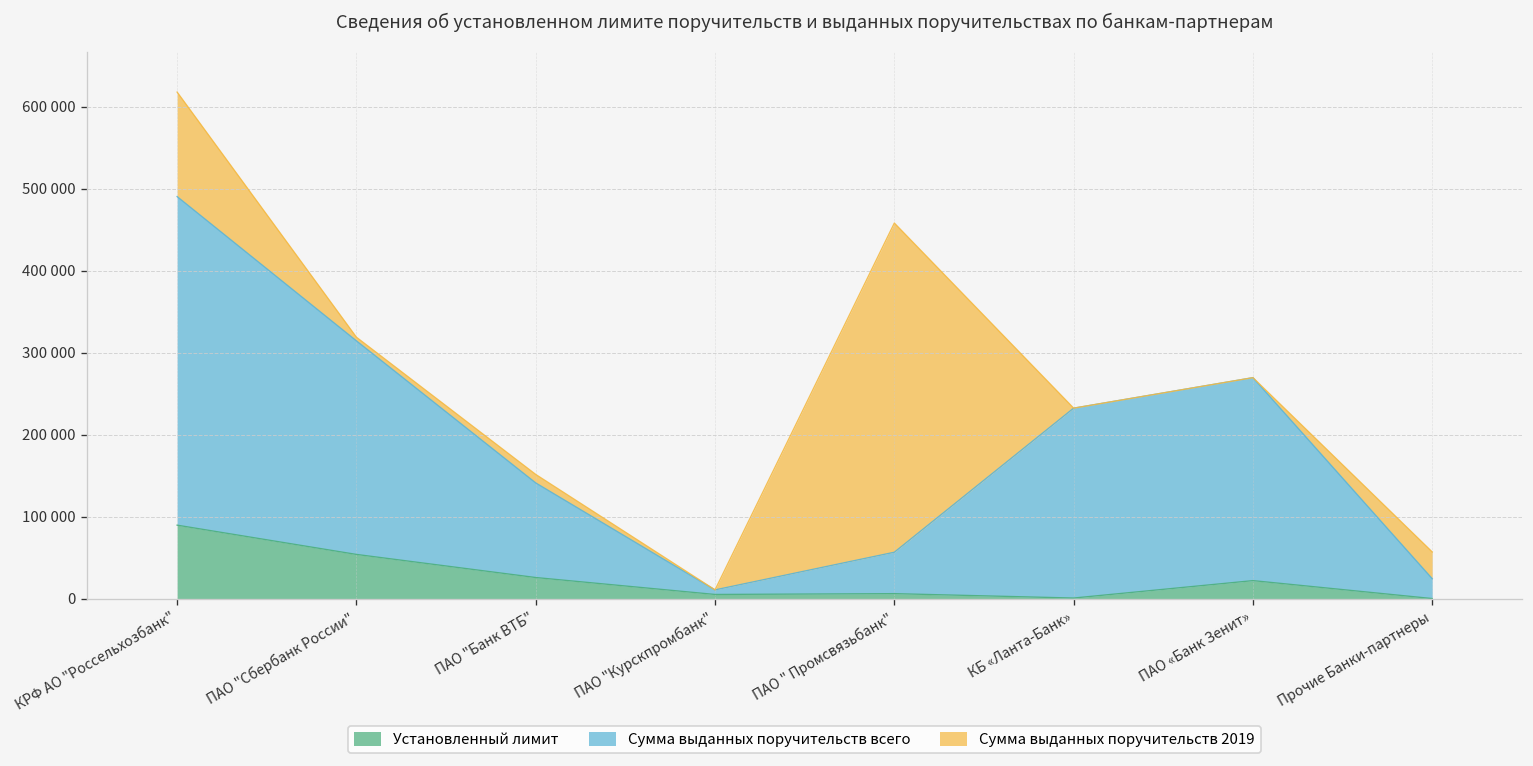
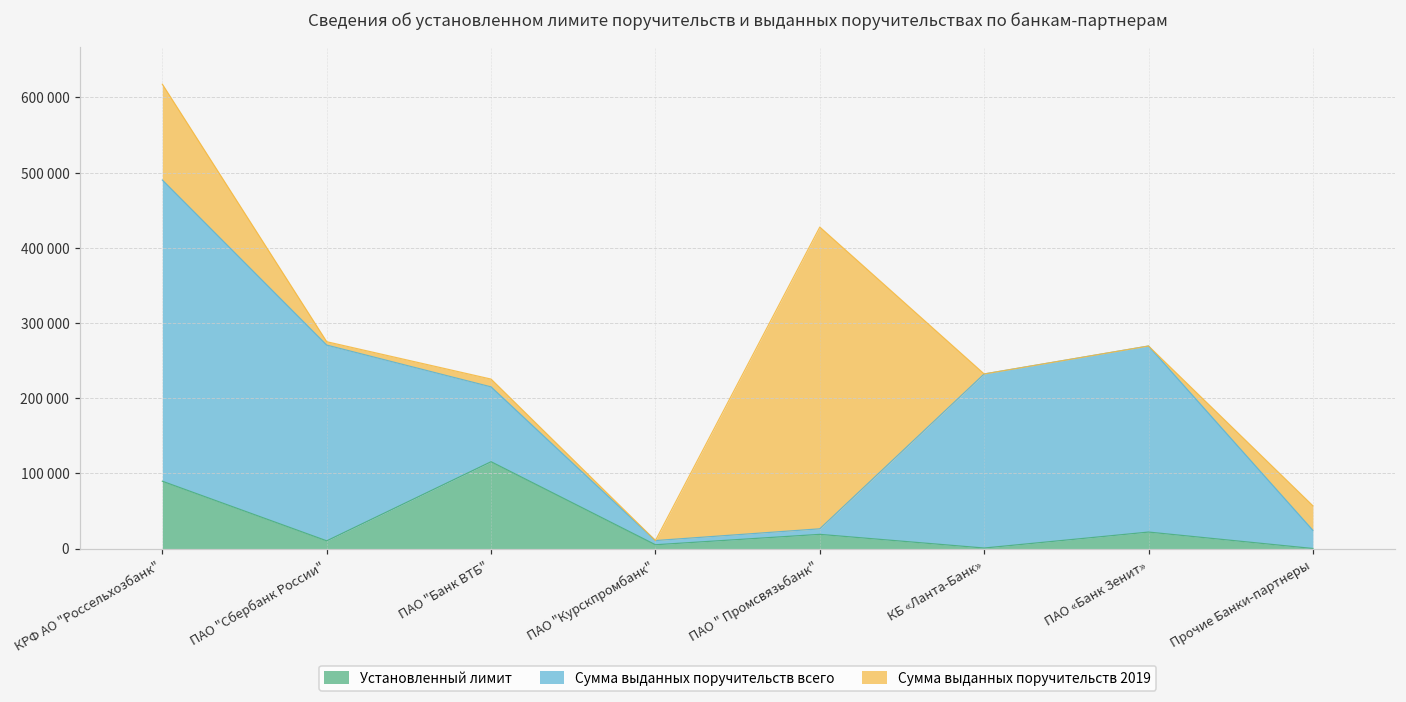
Установленный лимит, ПАО "Сбербанк России": 50000 -> 10000
Установленный лимит, ПАО "Банк ВТБ": 30000 -> 120000
Сумма выданных поручительств всего, ПАО "Банк ВТБ": 120000 -> 100000
Установленный лимит, ПАО " Промсвязьбанк": 10000 -> 20000
Сумма выданных поручительств всего, ПАО " Промсвязьбанк": 50000 -> 10000
